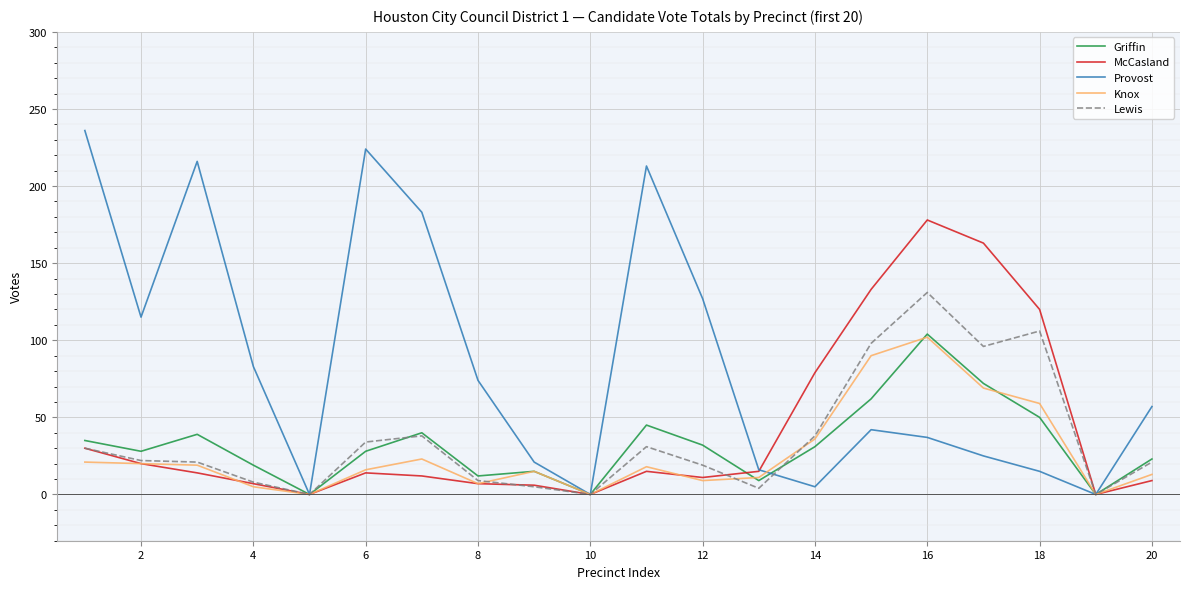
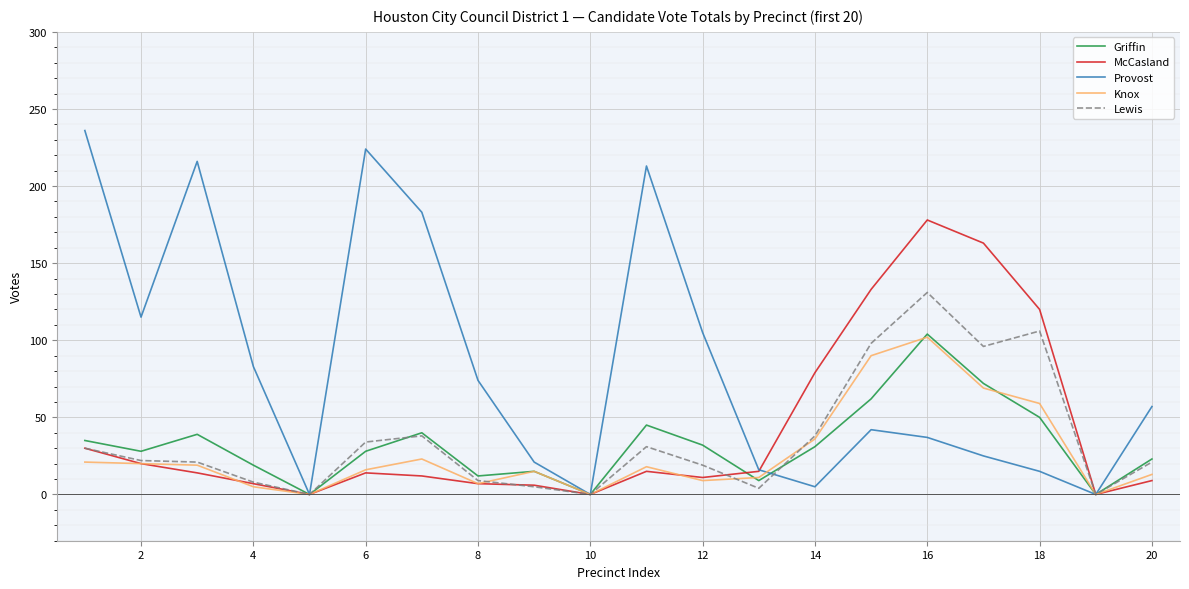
Provost, 12: 127 -> 105
